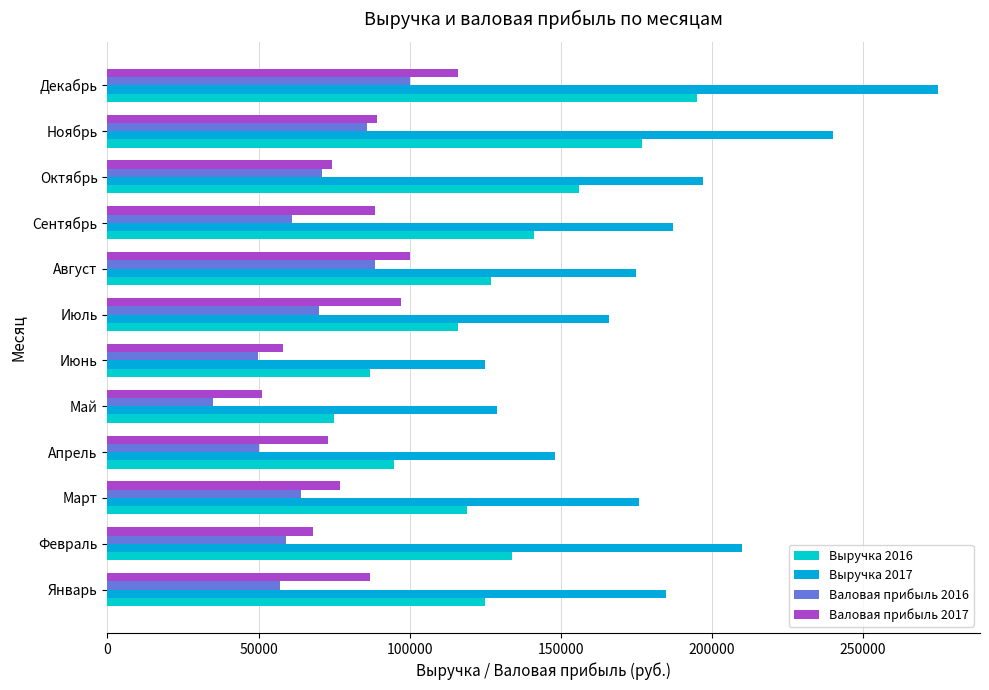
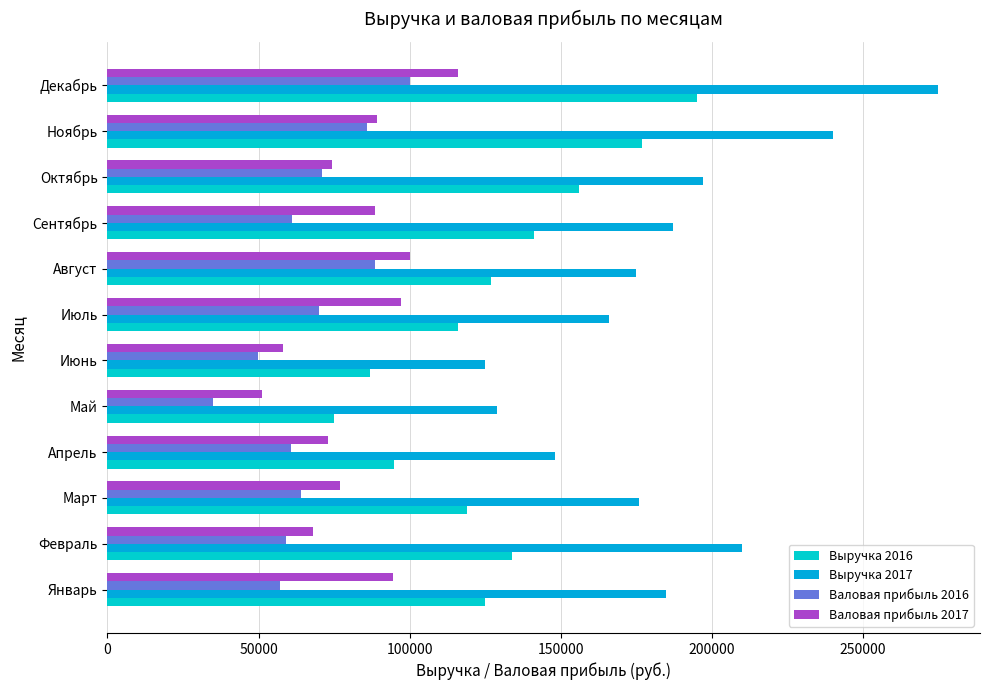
Валовая прибыль 2016, Апрель: 50000 -> 61000
Валовая прибыль 2017, Январь: 87000 -> 94000
